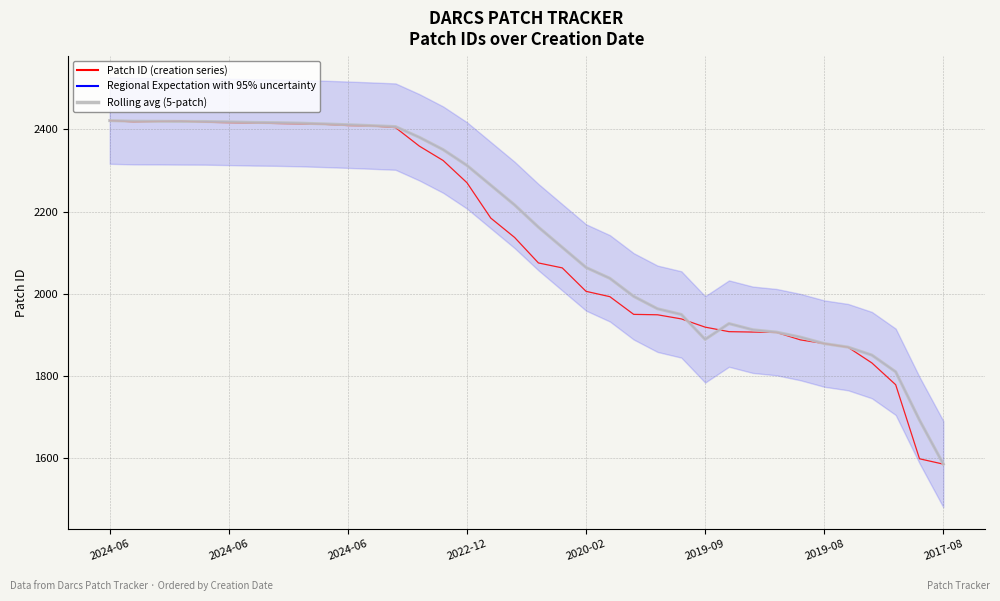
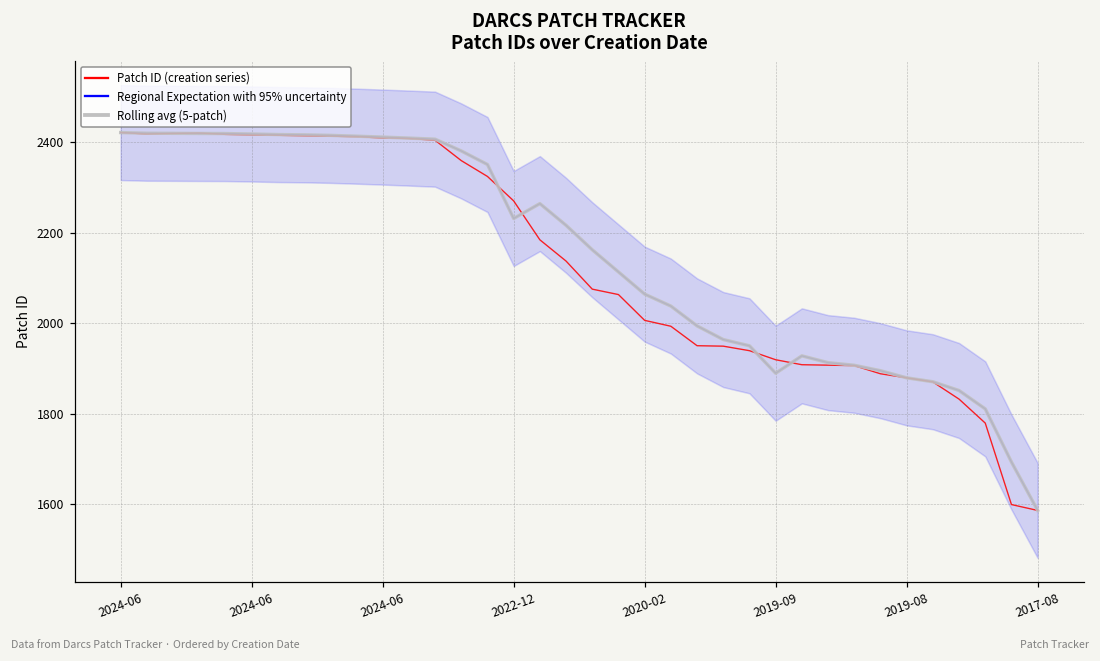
Rolling avg (5-patch), 2022-12: 2310 -> 2230
